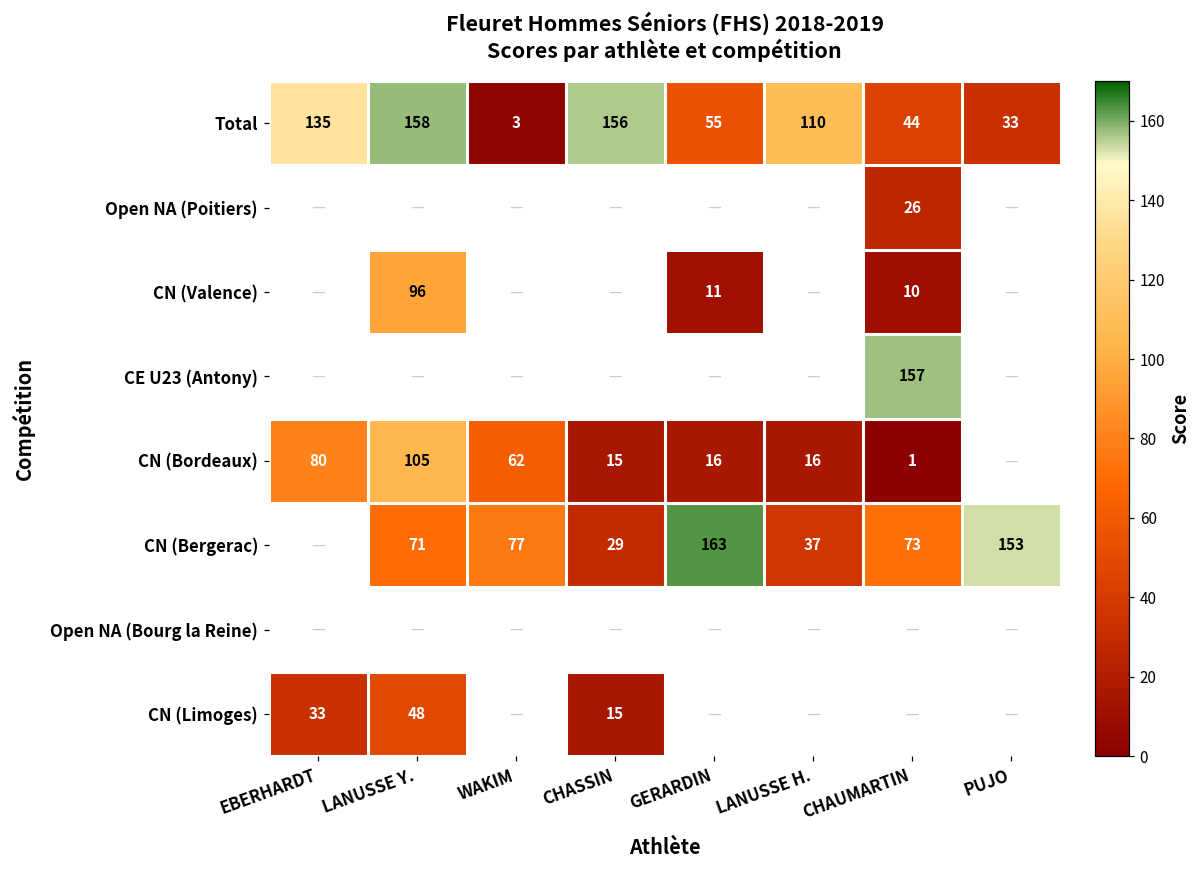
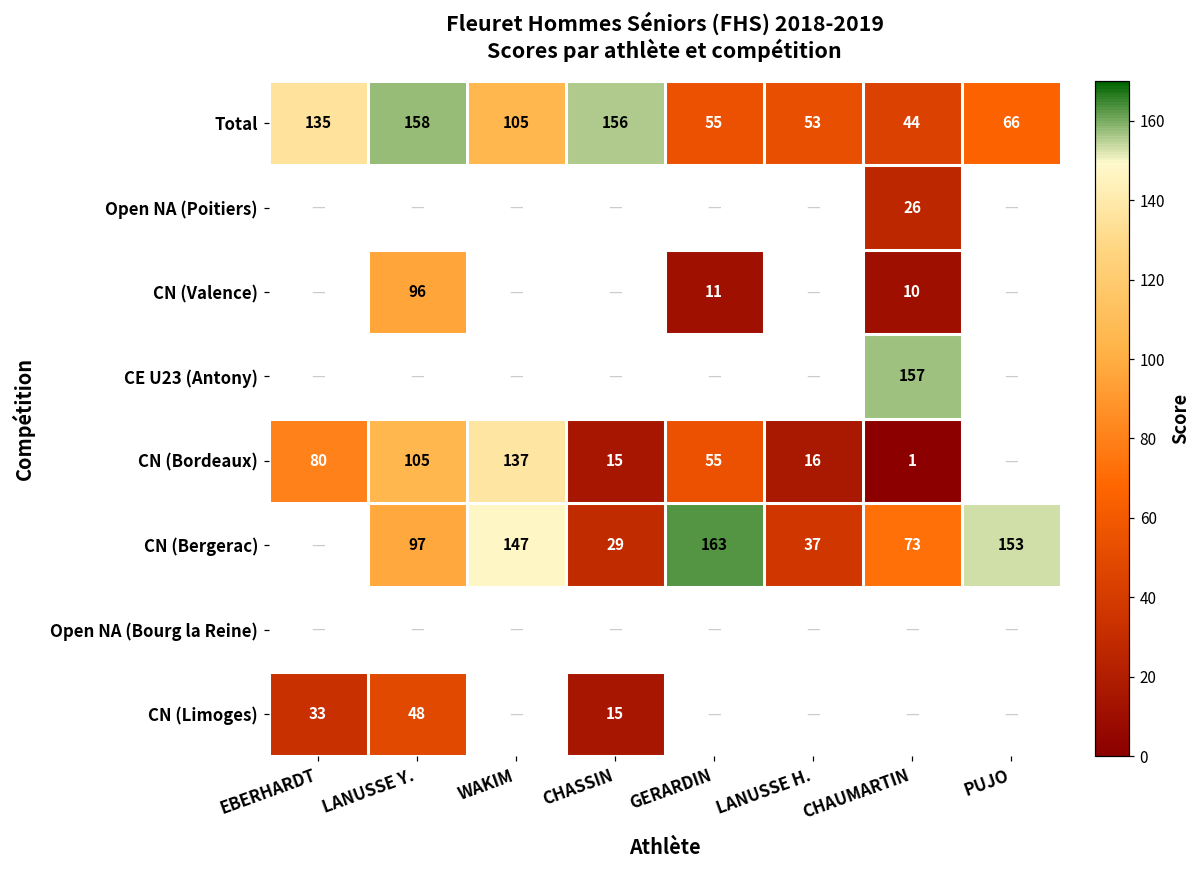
Total, WAKIM: 3 -> 105
Total, LANUSSE H.: 110 -> 53
Total, PUJO: 33 -> 66
CN (Bordeaux), WAKIM: 62 -> 137
CN (Bordeaux), GERARDIN: 16 -> 55
CN (Bergerac), LANUSSE Y.: 71 -> 97
CN (Bergerac), WAKIM: 77 -> 147
